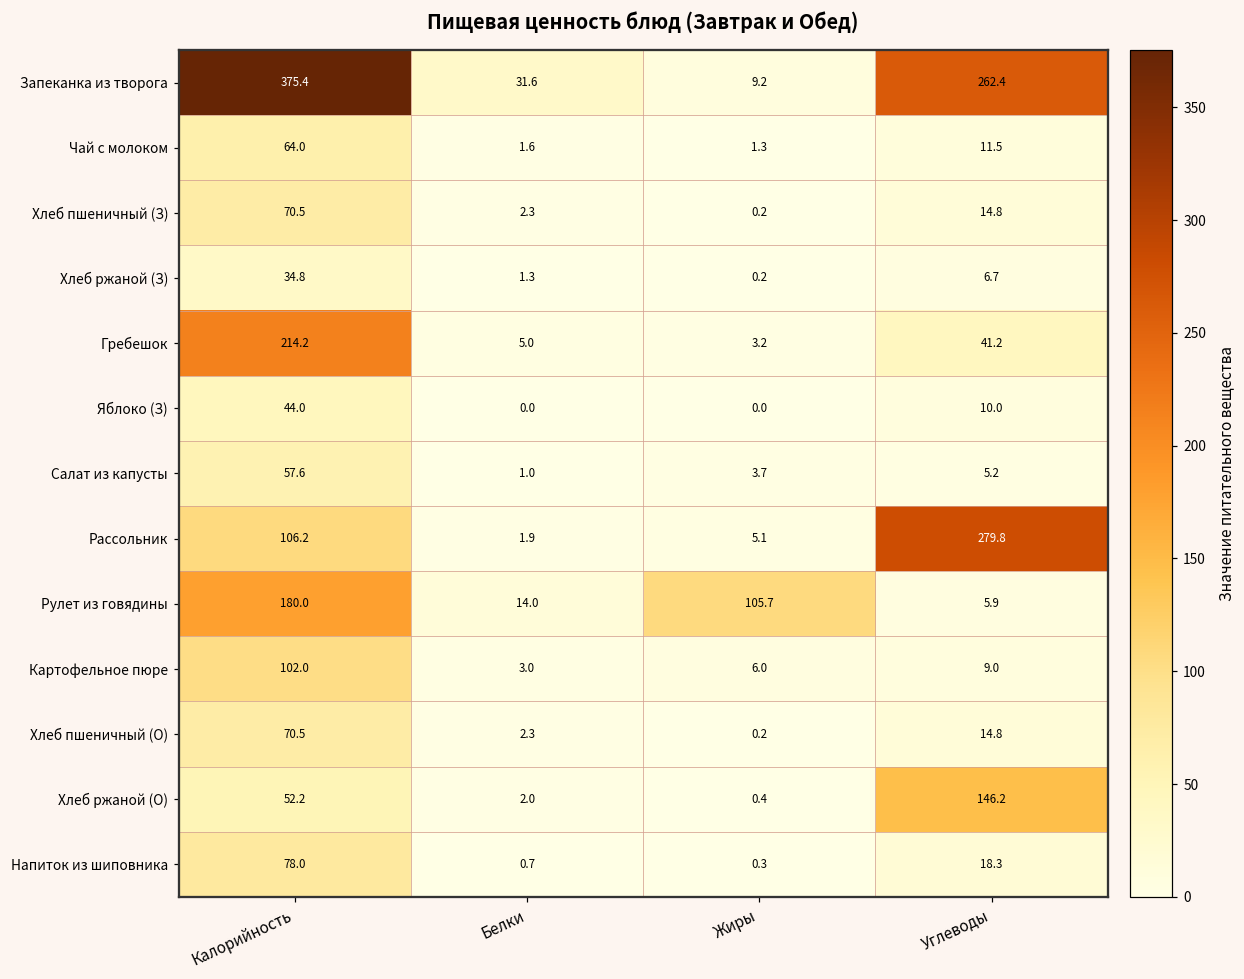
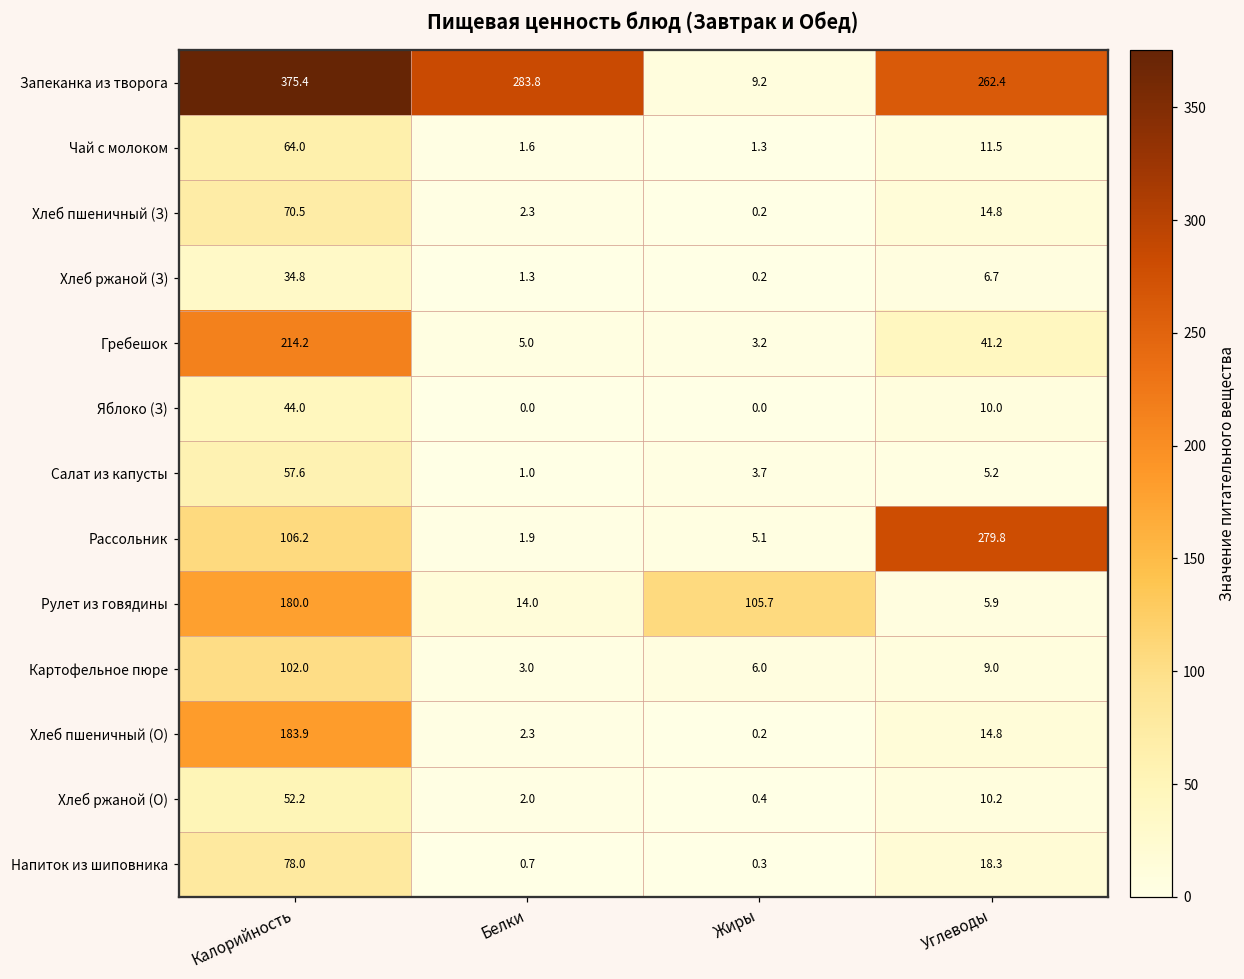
Запеканка из творога, Белки: 31.6 -> 283.8
Хлеб пшеничный (О), Калорийность: 70.5 -> 183.9
Хлеб ржаной (О), Углеводы: 146.2 -> 10.2
